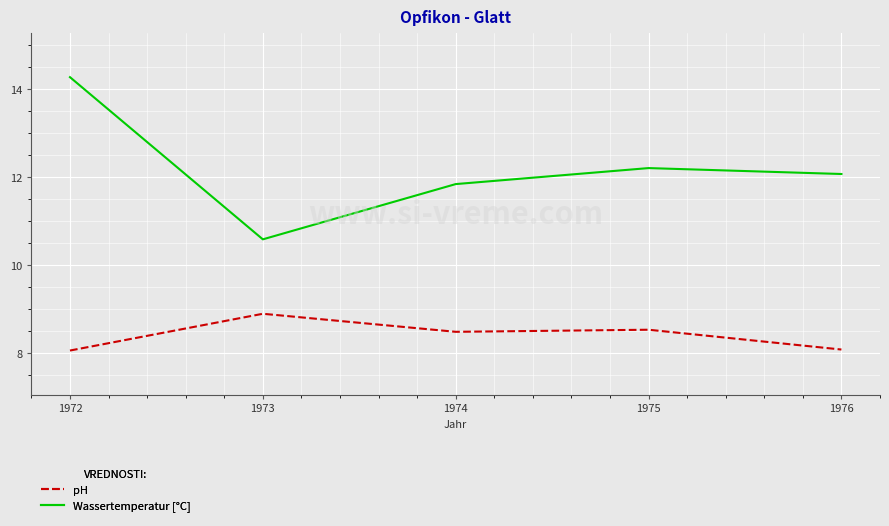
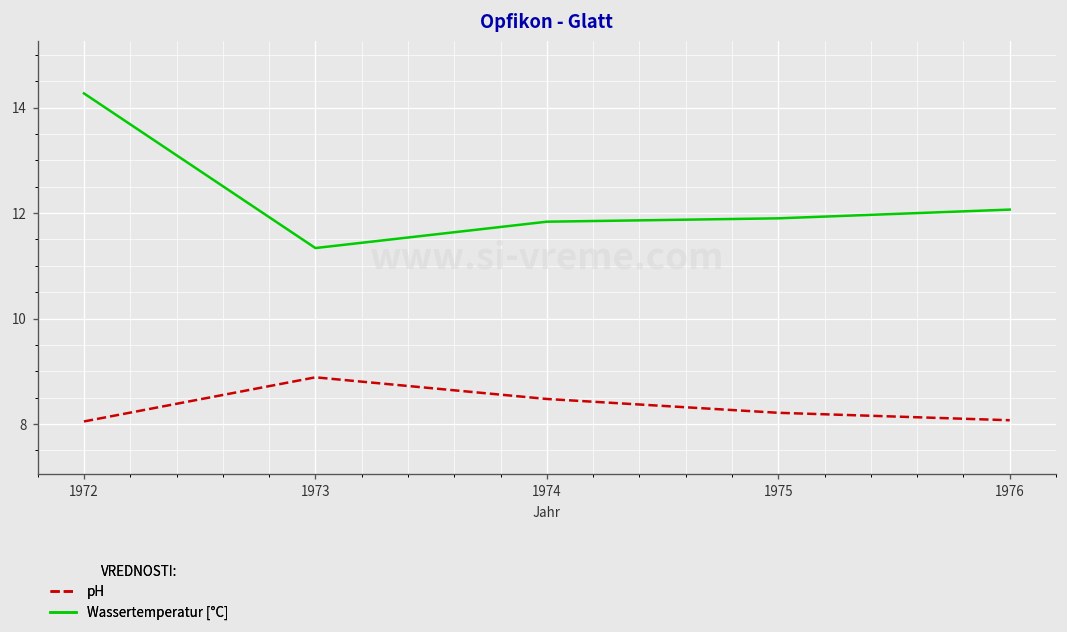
Wassertemperatur [°C], 1973: 10.6 -> 11.3
pH, 1975: 8.5 -> 8.2
Wassertemperatur [°C], 1975: 12.2 -> 11.9
